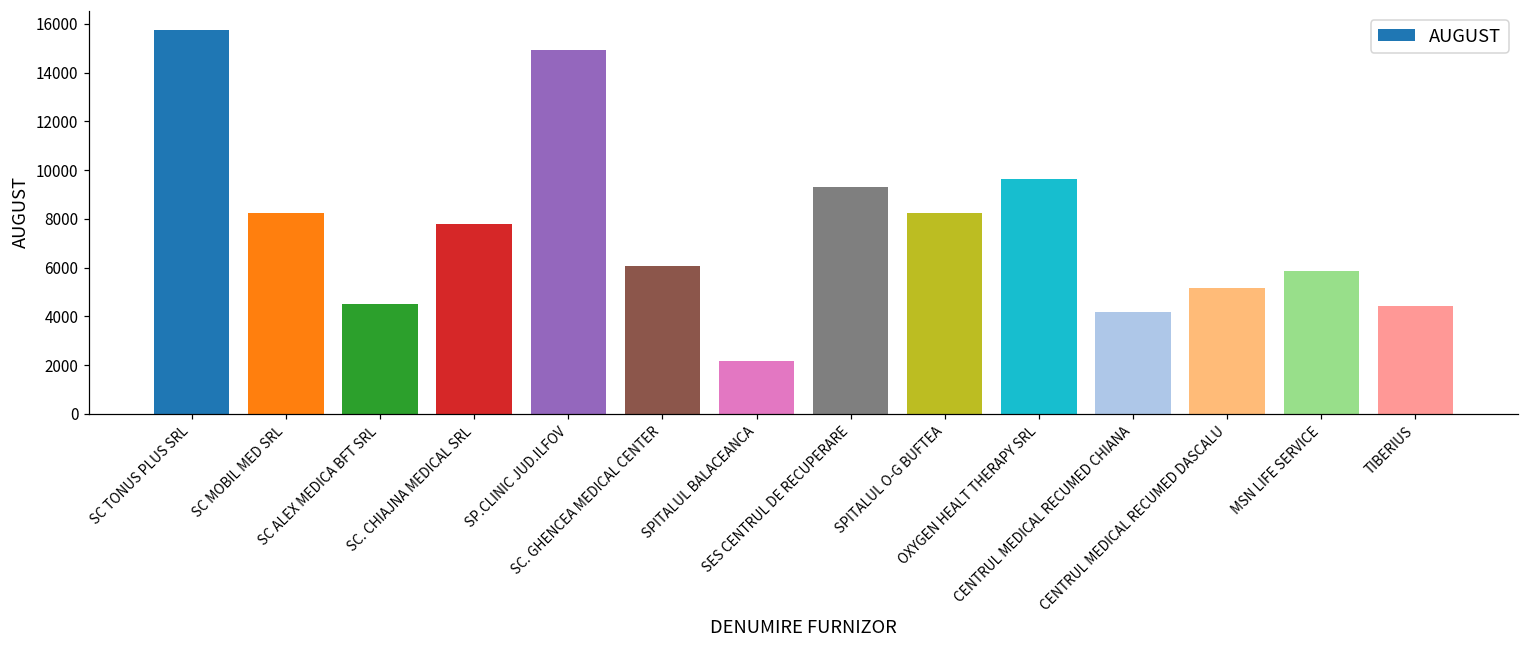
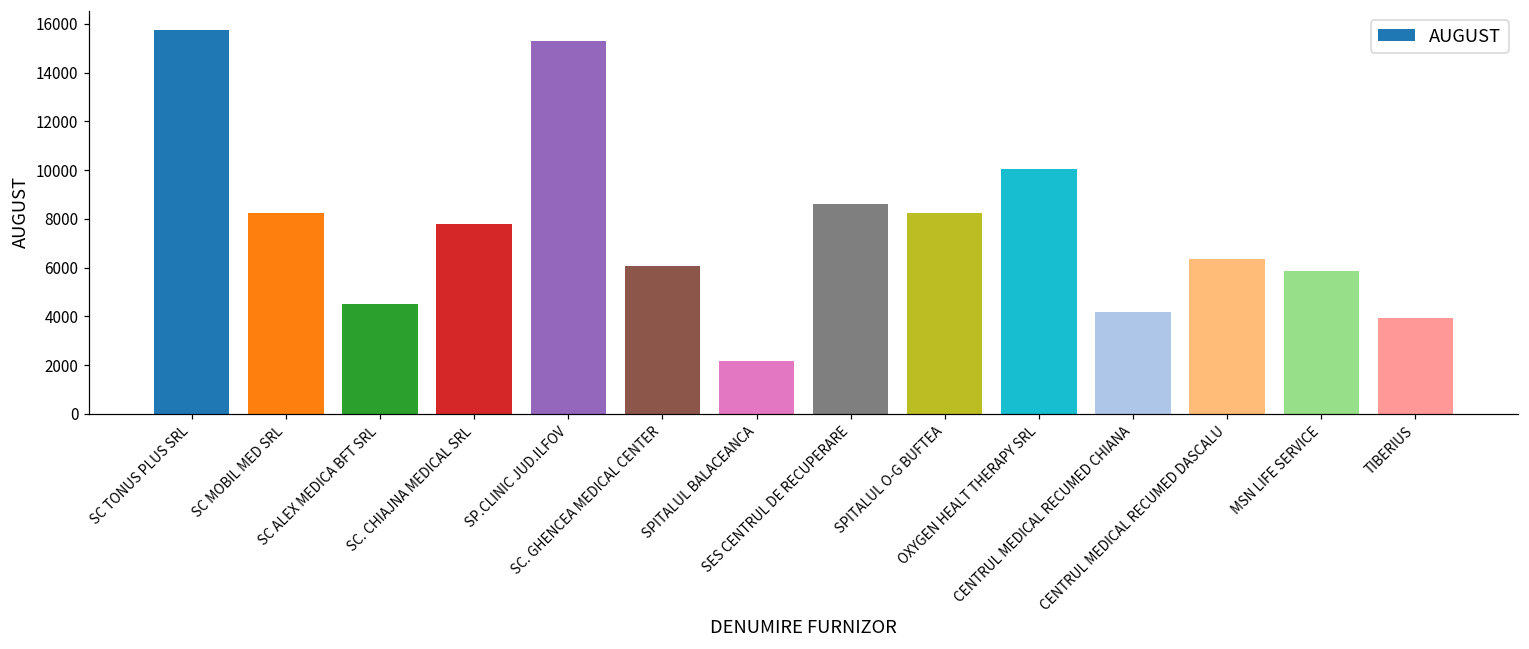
SP.CLINIC JUD.ILFOV: 14900 -> 15300
SES CENTRUL DE RECUPERARE: 9300 -> 8600
OXYGEN HEALT THERAPY SRL: 9600 -> 10100
CENTRUL MEDICAL RECUMED DASCALU: 5200 -> 6300
TIBERIUS: 4400 -> 3900
